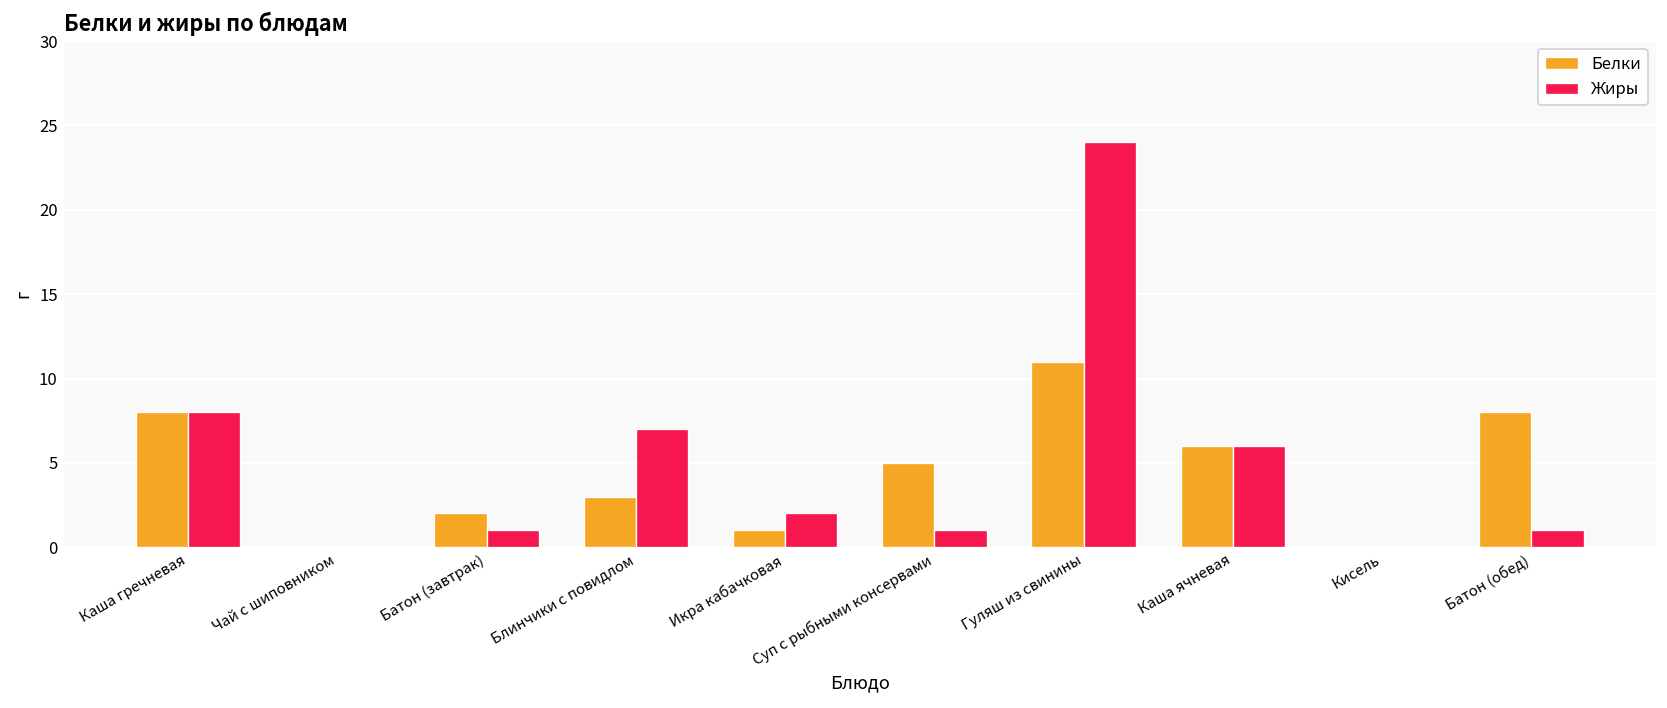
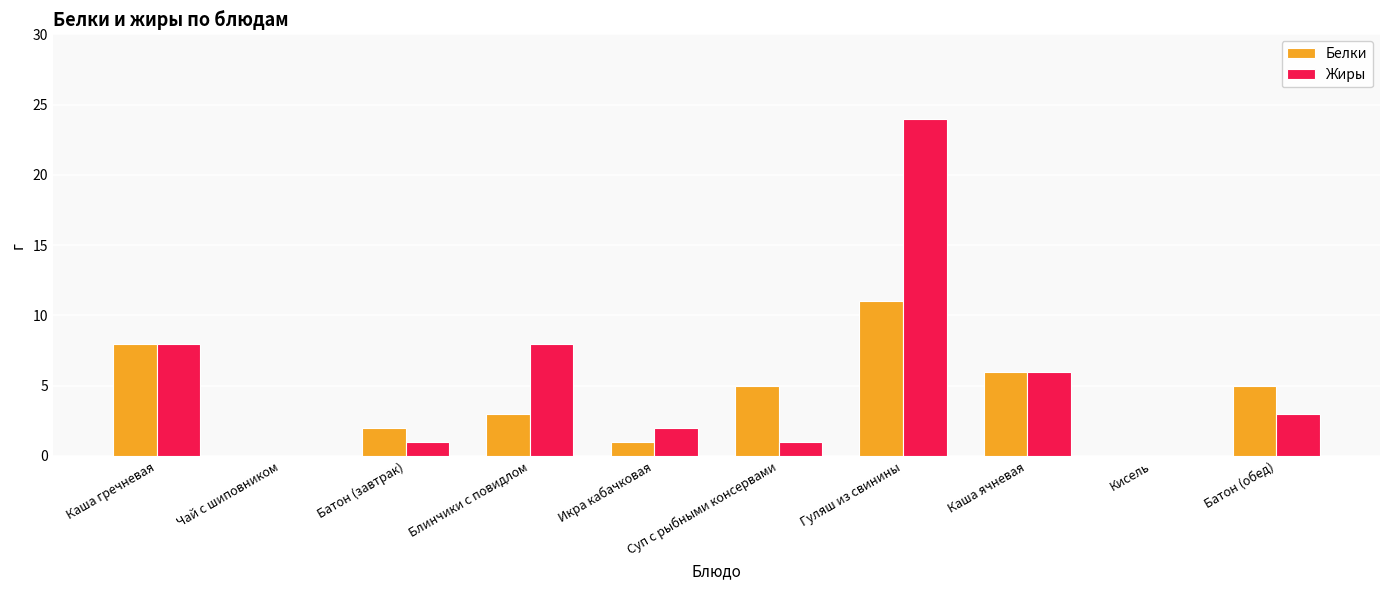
Жиры, Блинчики с повидлом: 7 -> 8
Белки, Батон (обед): 8 -> 5
Жиры, Батон (обед): 1 -> 3
